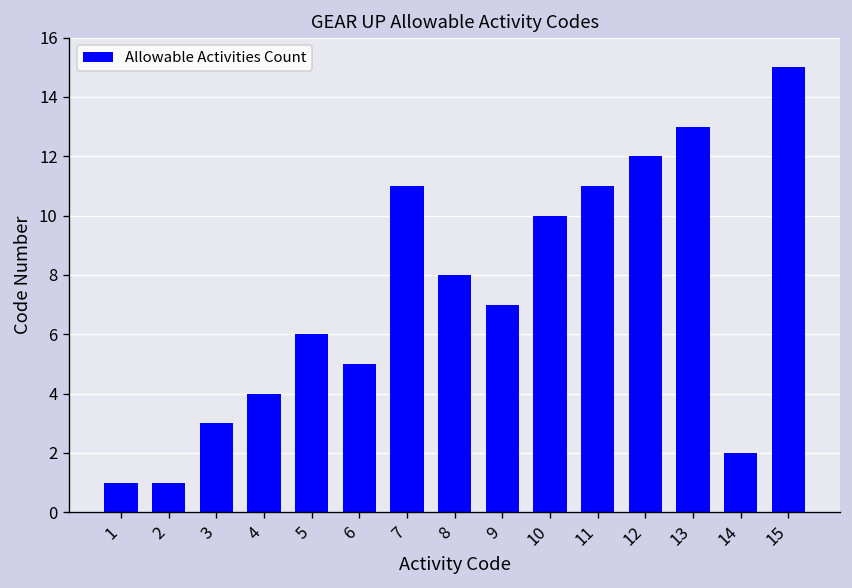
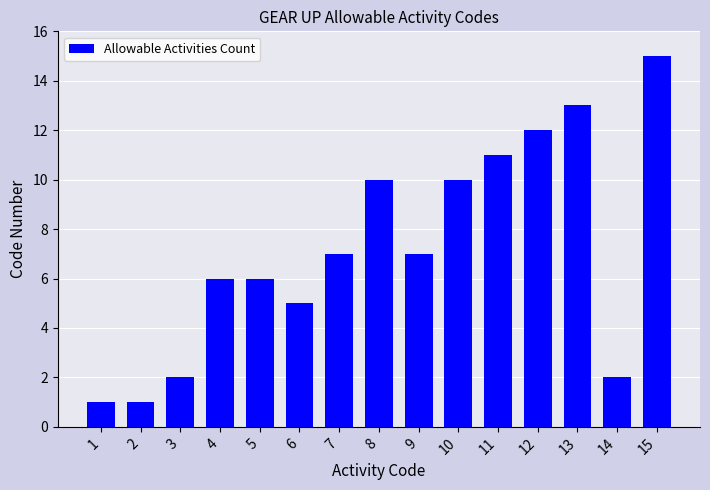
3: 3 -> 2
4: 4 -> 6
7: 11 -> 7
8: 8 -> 10
